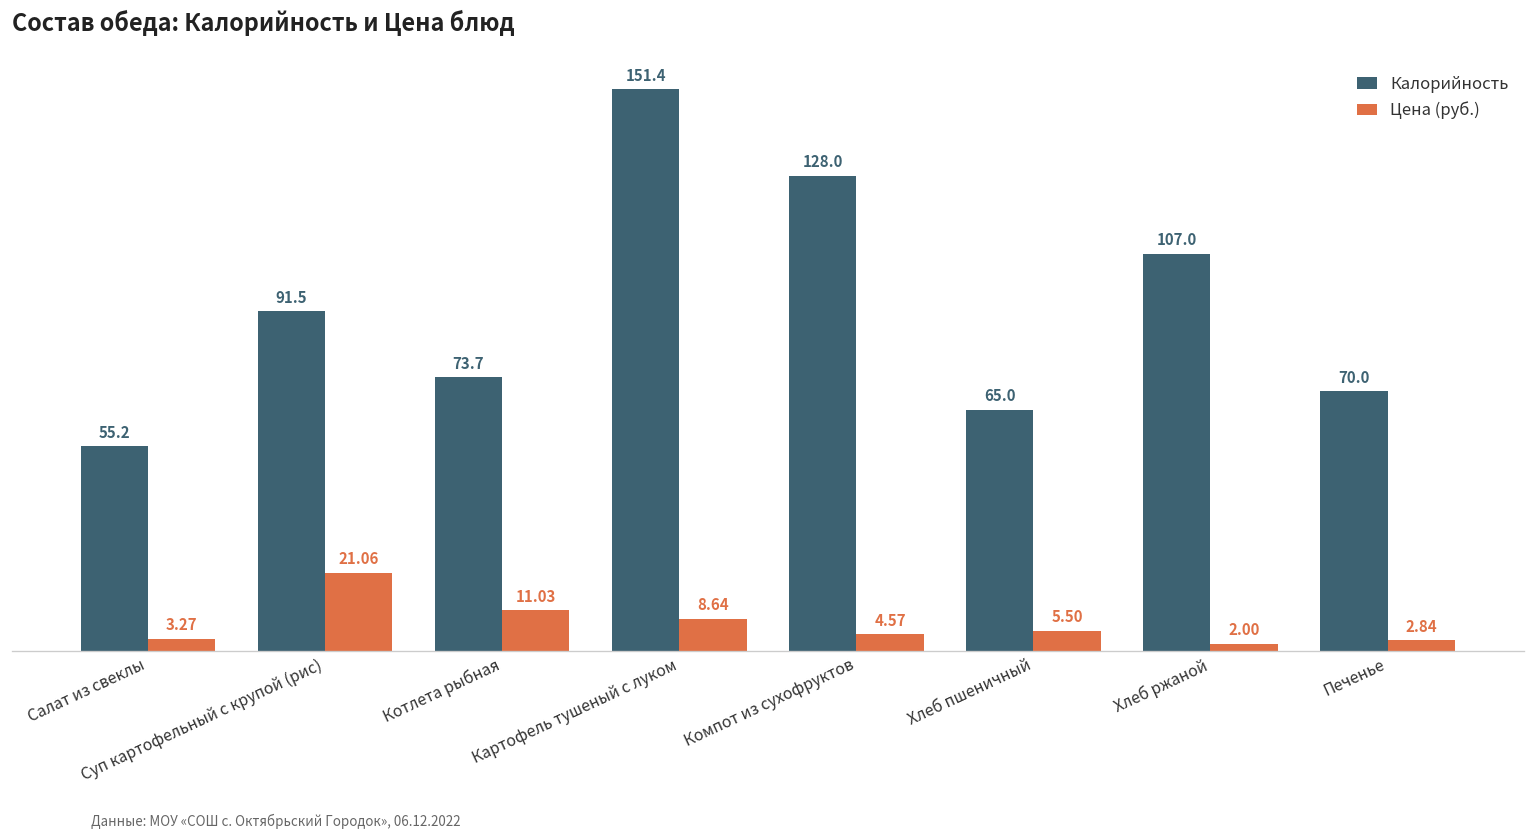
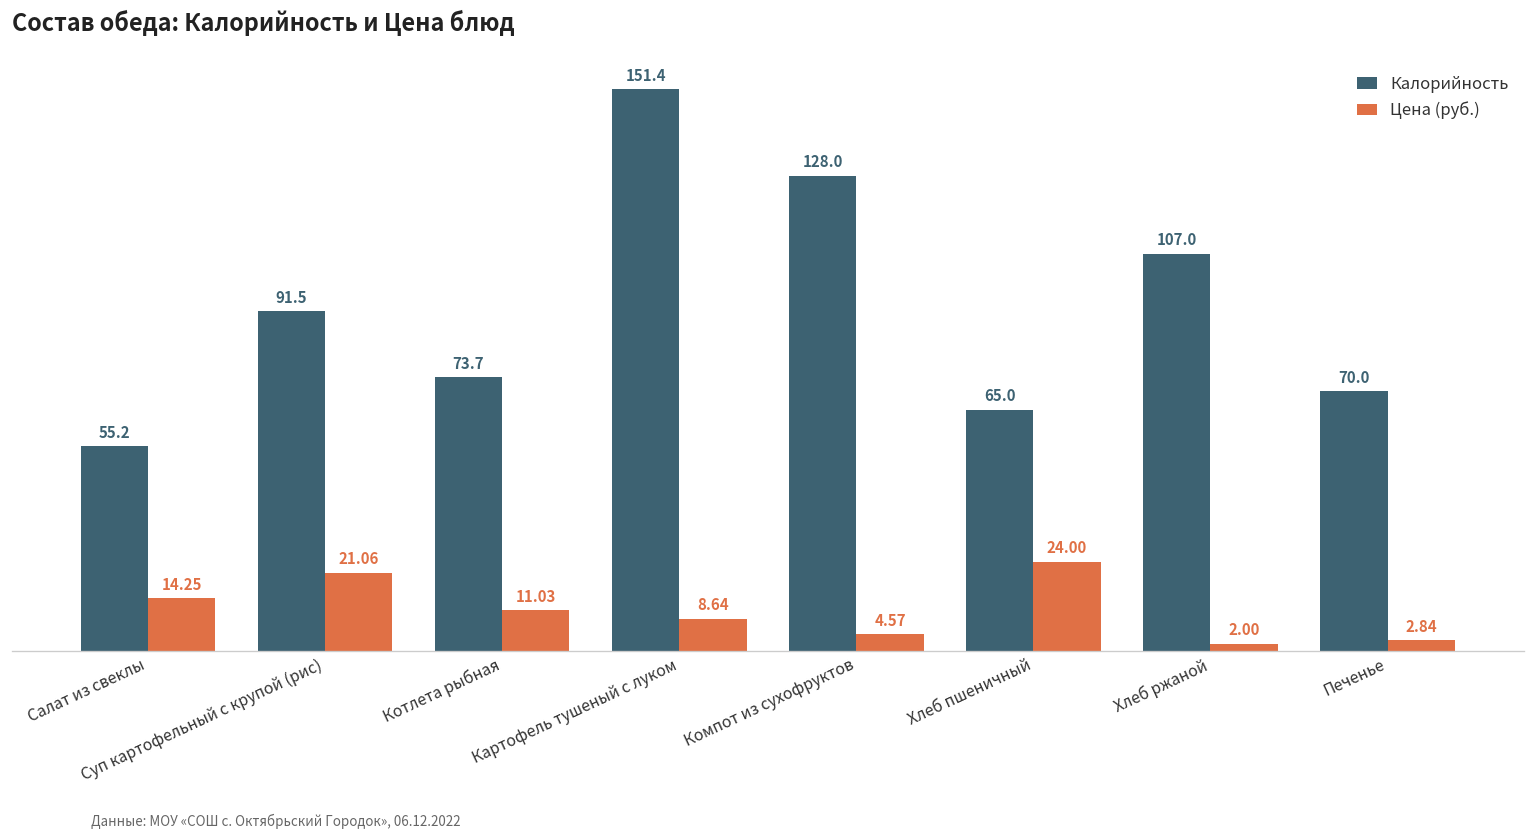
Цена (руб.), Салат из свеклы: 3.27 -> 14.25
Цена (руб.), Хлеб пшеничный: 5.50 -> 24.00
